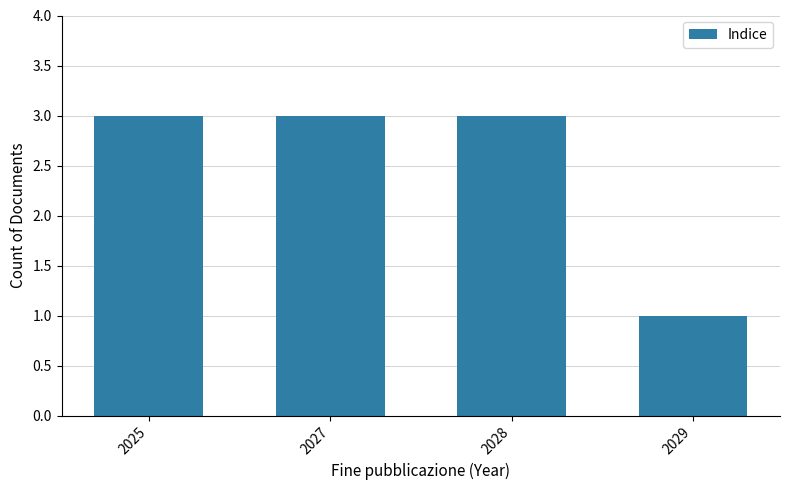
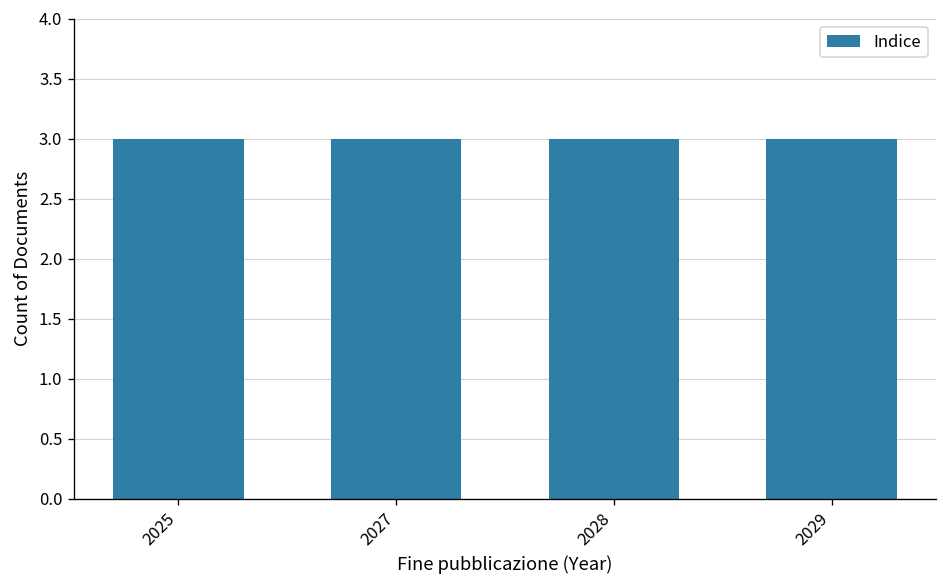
2029: 1 -> 3
